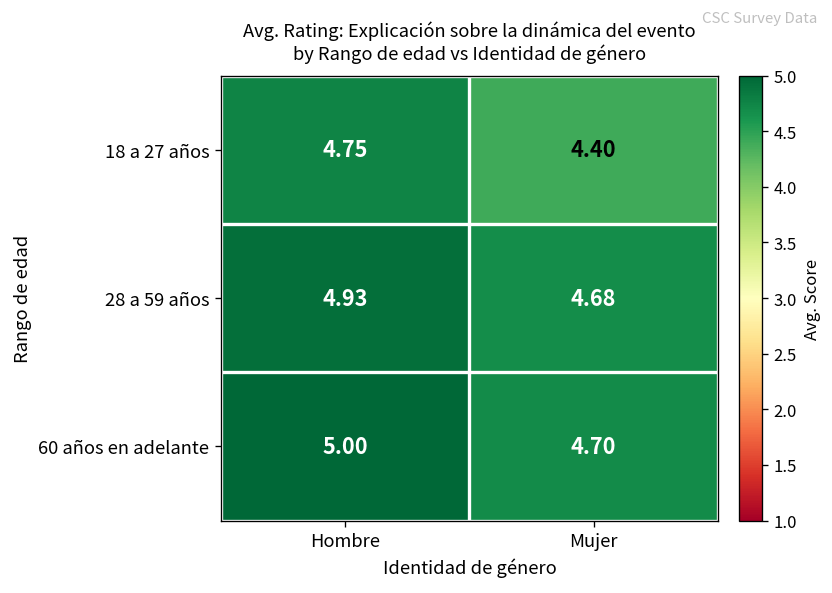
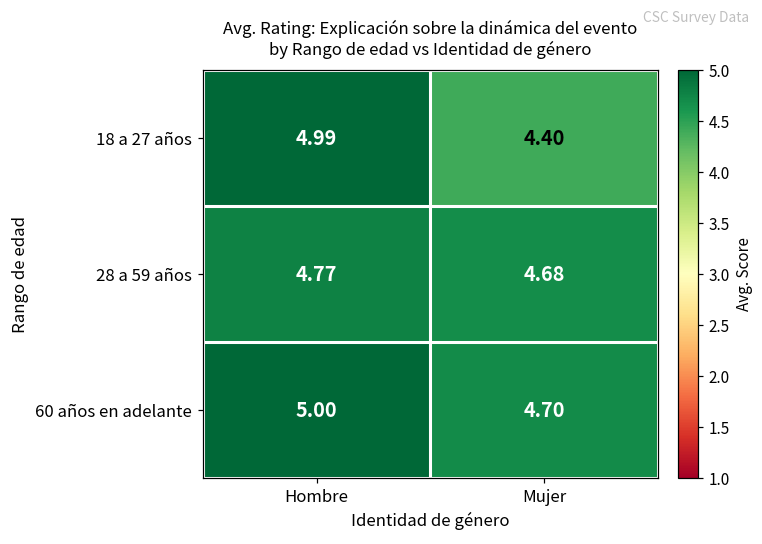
18 a 27 años, Hombre: 4.75 -> 4.99
28 a 59 años, Hombre: 4.93 -> 4.77
